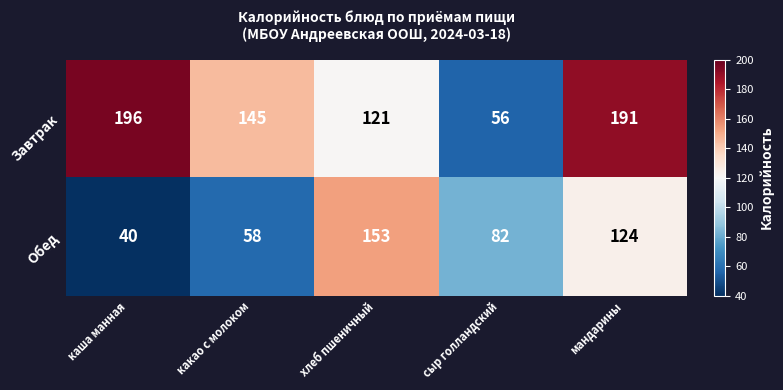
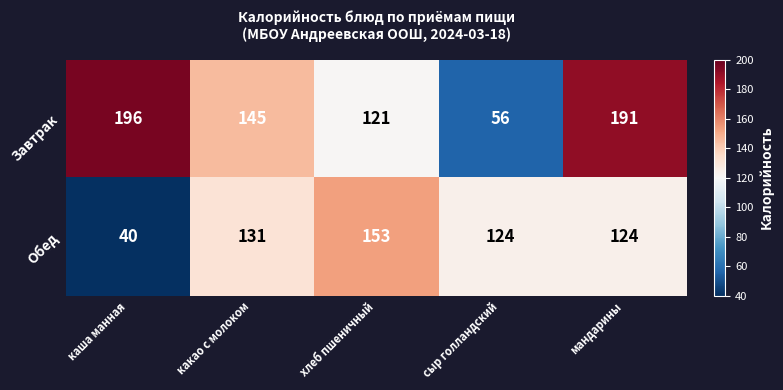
Обед, какао с молоком: 58 -> 131
Обед, сыр голландский: 82 -> 124
